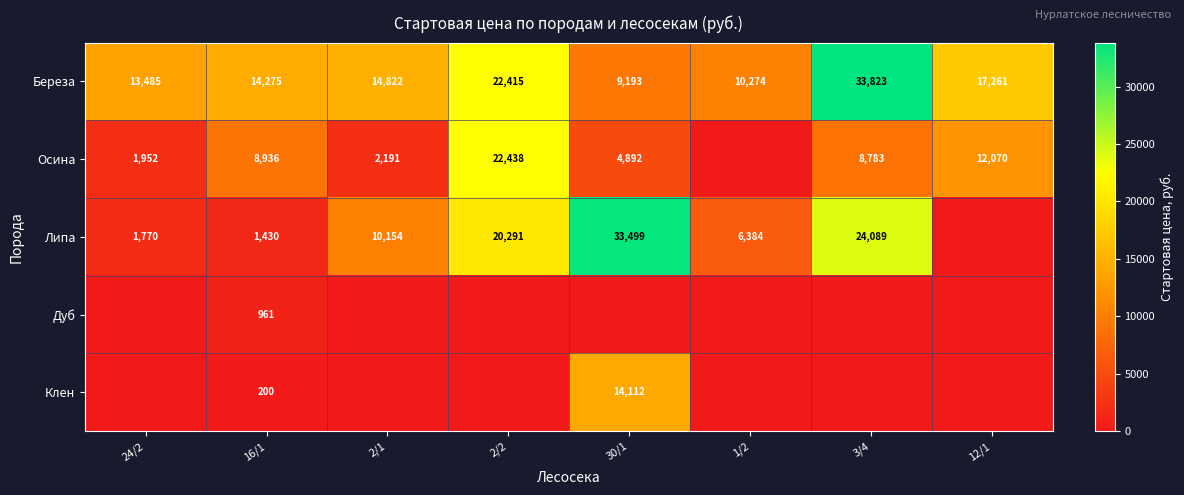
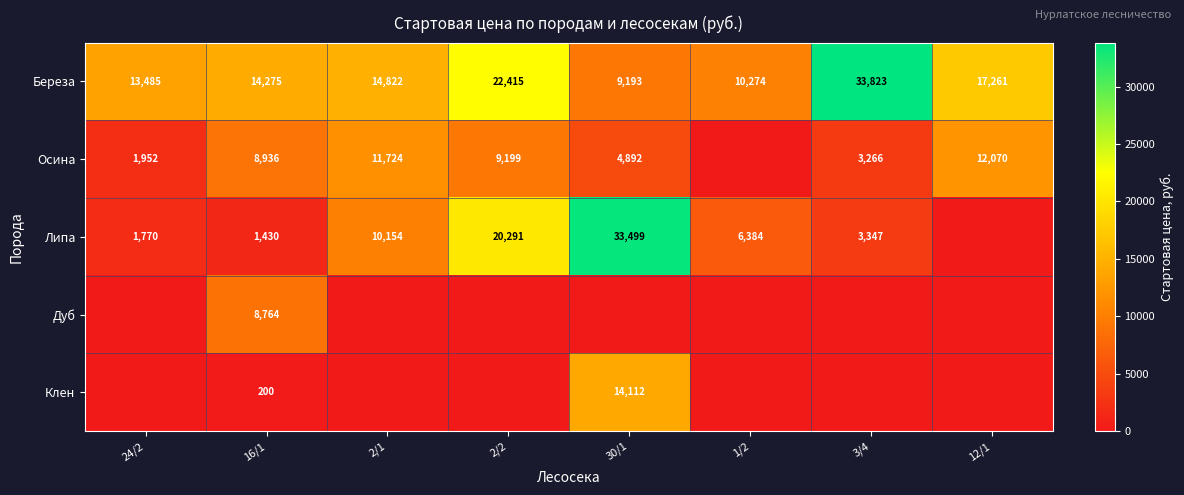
Осина, 2/1: 2,191 -> 11,724
Осина, 2/2: 22,438 -> 9,199
Осина, 3/4: 8,783 -> 3,266
Липа, 3/4: 24,089 -> 3,347
Дуб, 16/1: 961 -> 8,764
